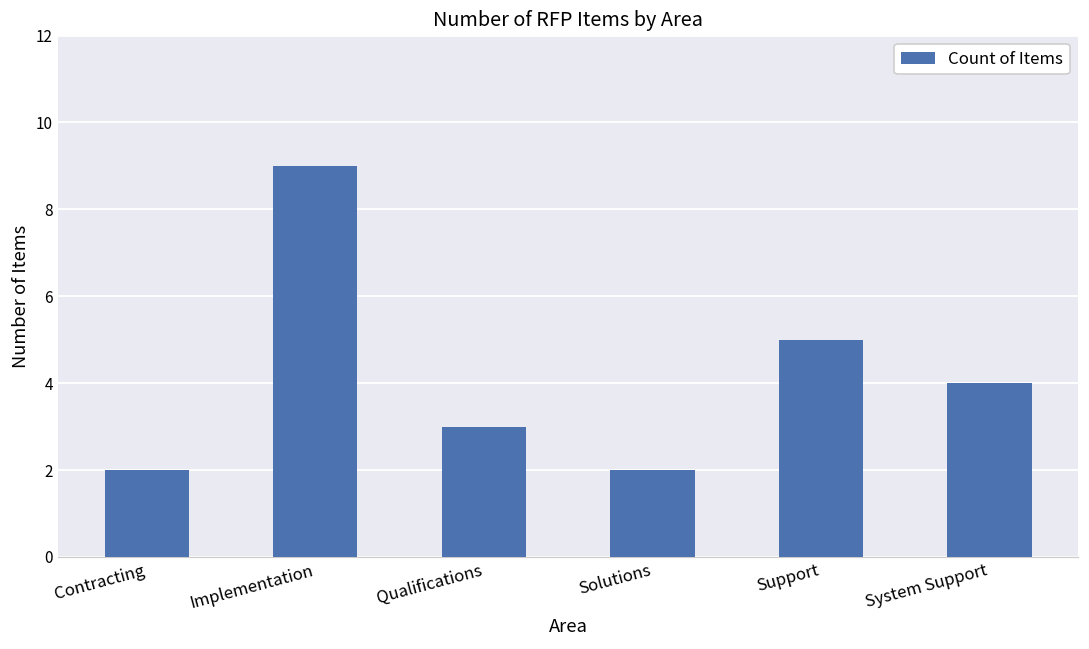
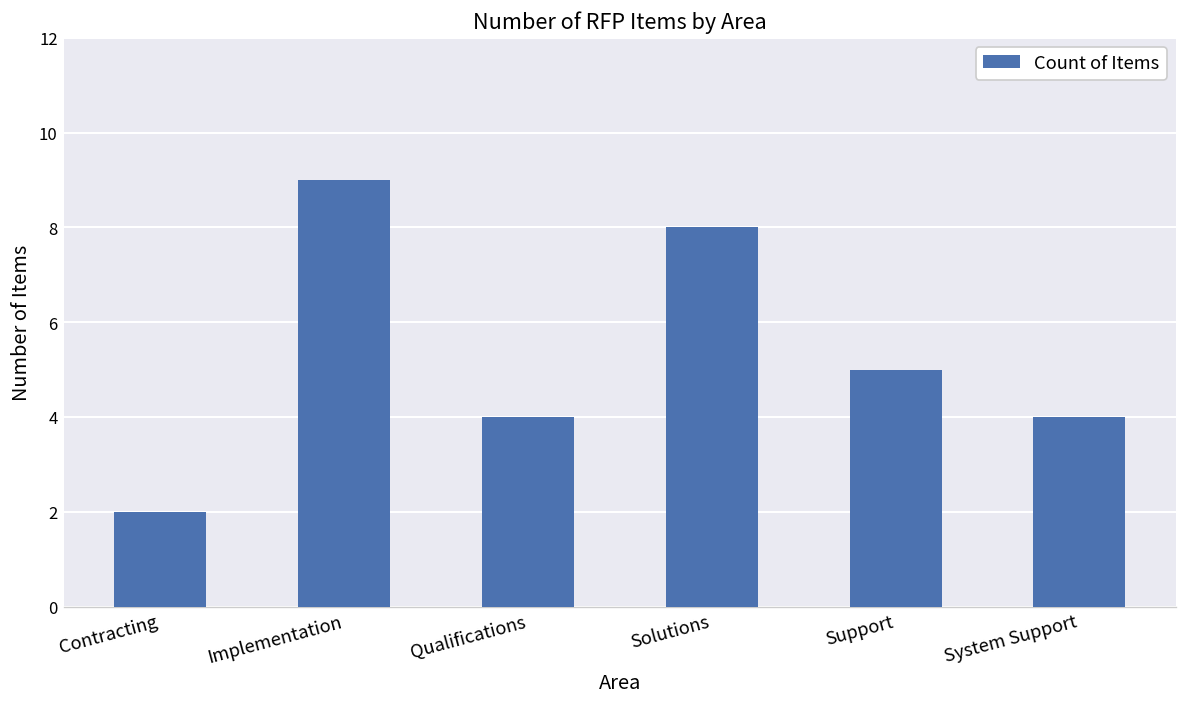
Qualifications: 3 -> 4
Solutions: 2 -> 8
